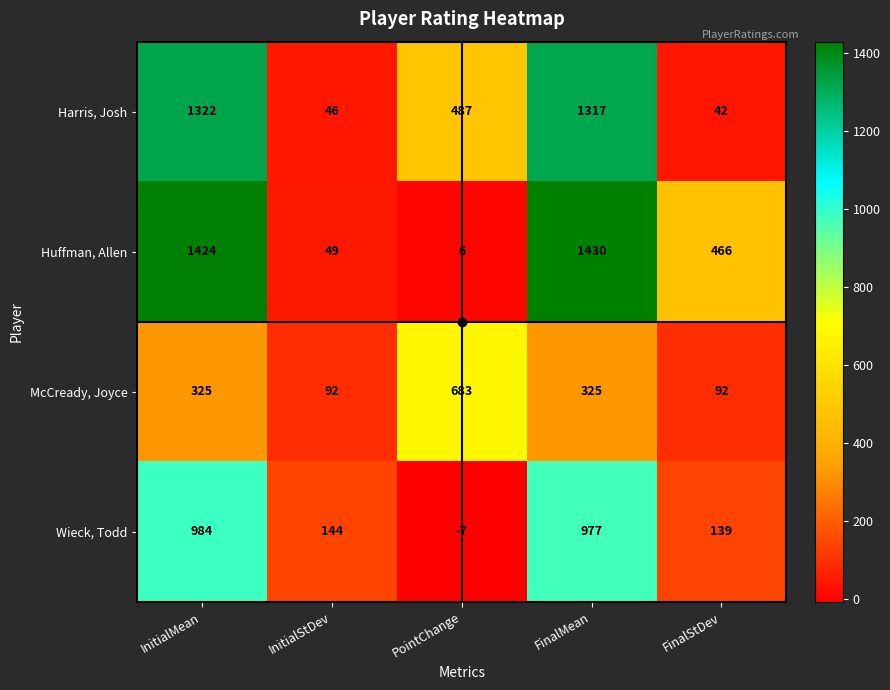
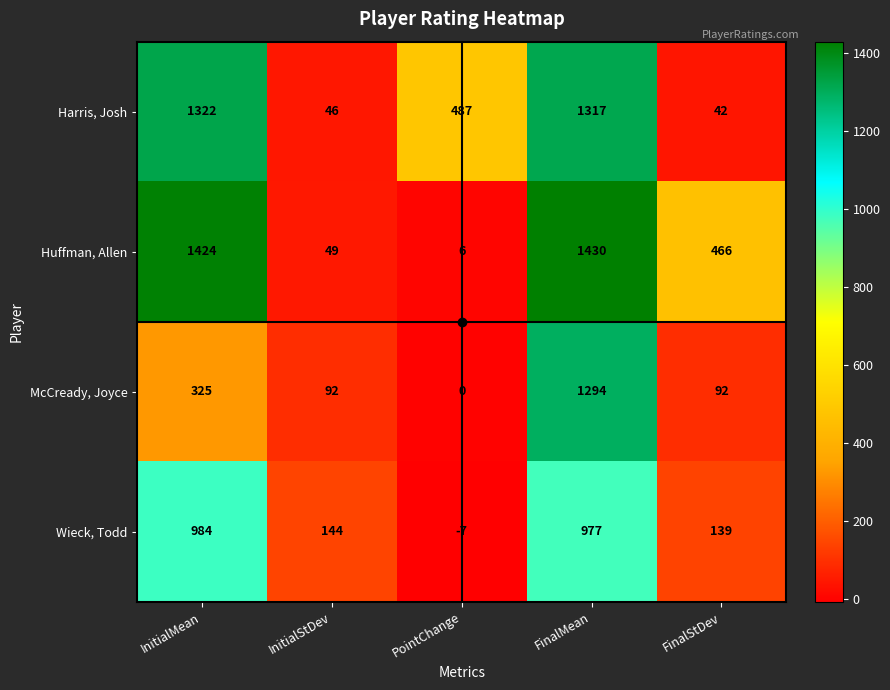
McCready, Joyce, PointChange: 683 -> 0
McCready, Joyce, FinalMean: 325 -> 1294
